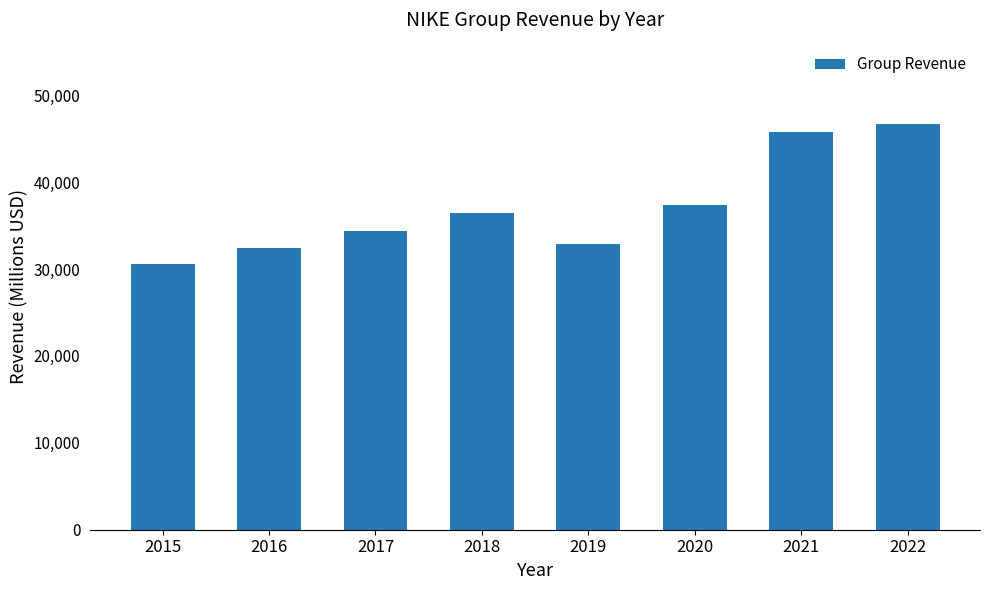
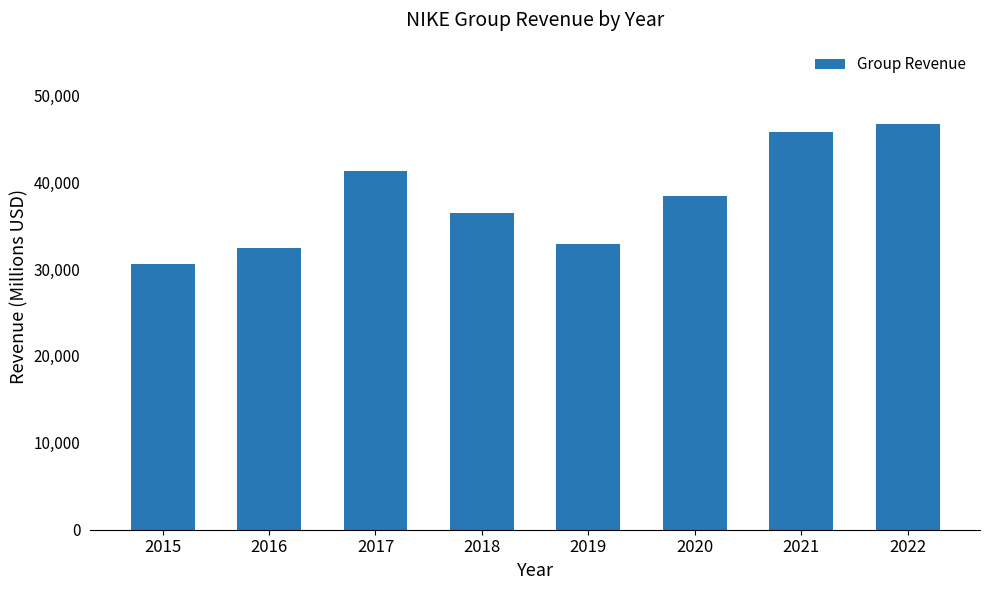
2017: 34,000 -> 41,000
2020: 37,000 -> 38,000
